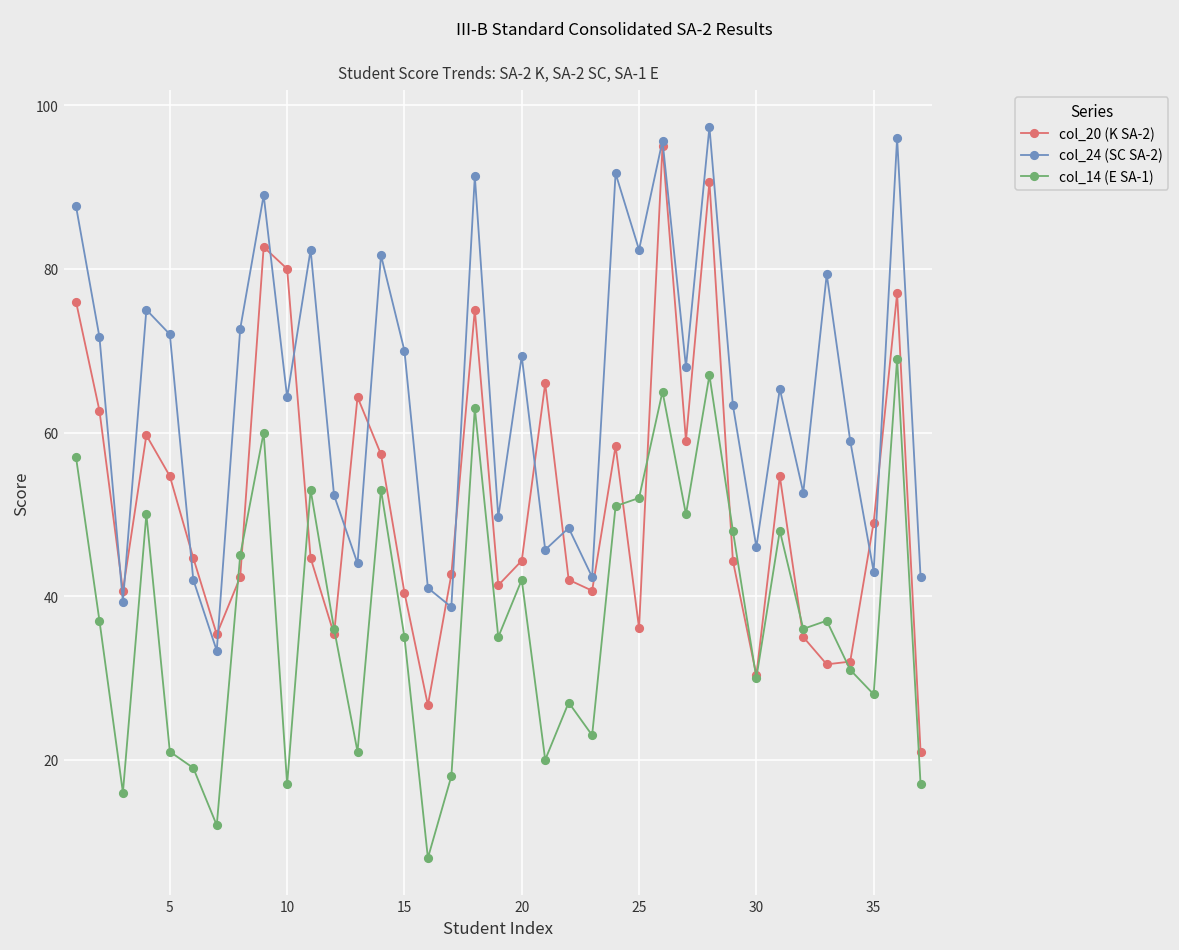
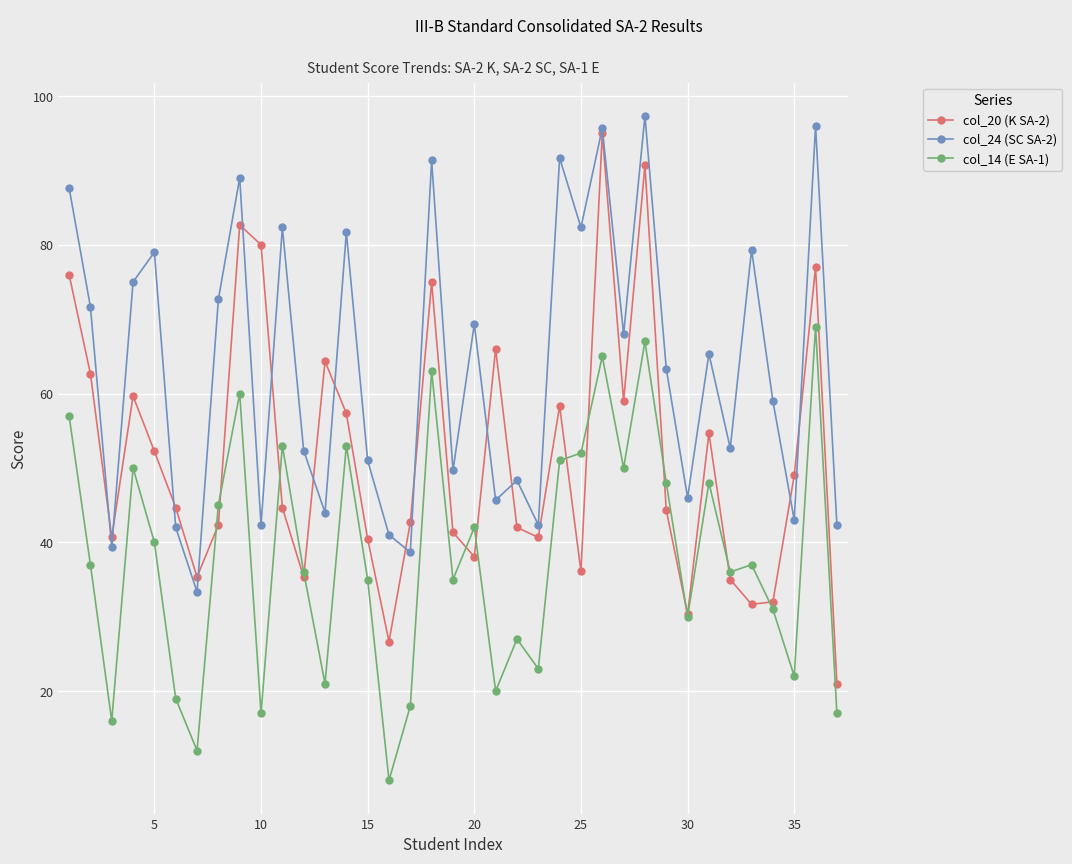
col_20 (K SA-2), 5: 55 -> 52
col_24 (SC SA-2), 5: 72 -> 79
col_14 (E SA-1), 5: 21 -> 40
col_24 (SC SA-2), 10: 64 -> 42
col_24 (SC SA-2), 15: 70 -> 51
col_20 (K SA-2), 20: 44 -> 38
col_14 (E SA-1), 35: 28 -> 22
